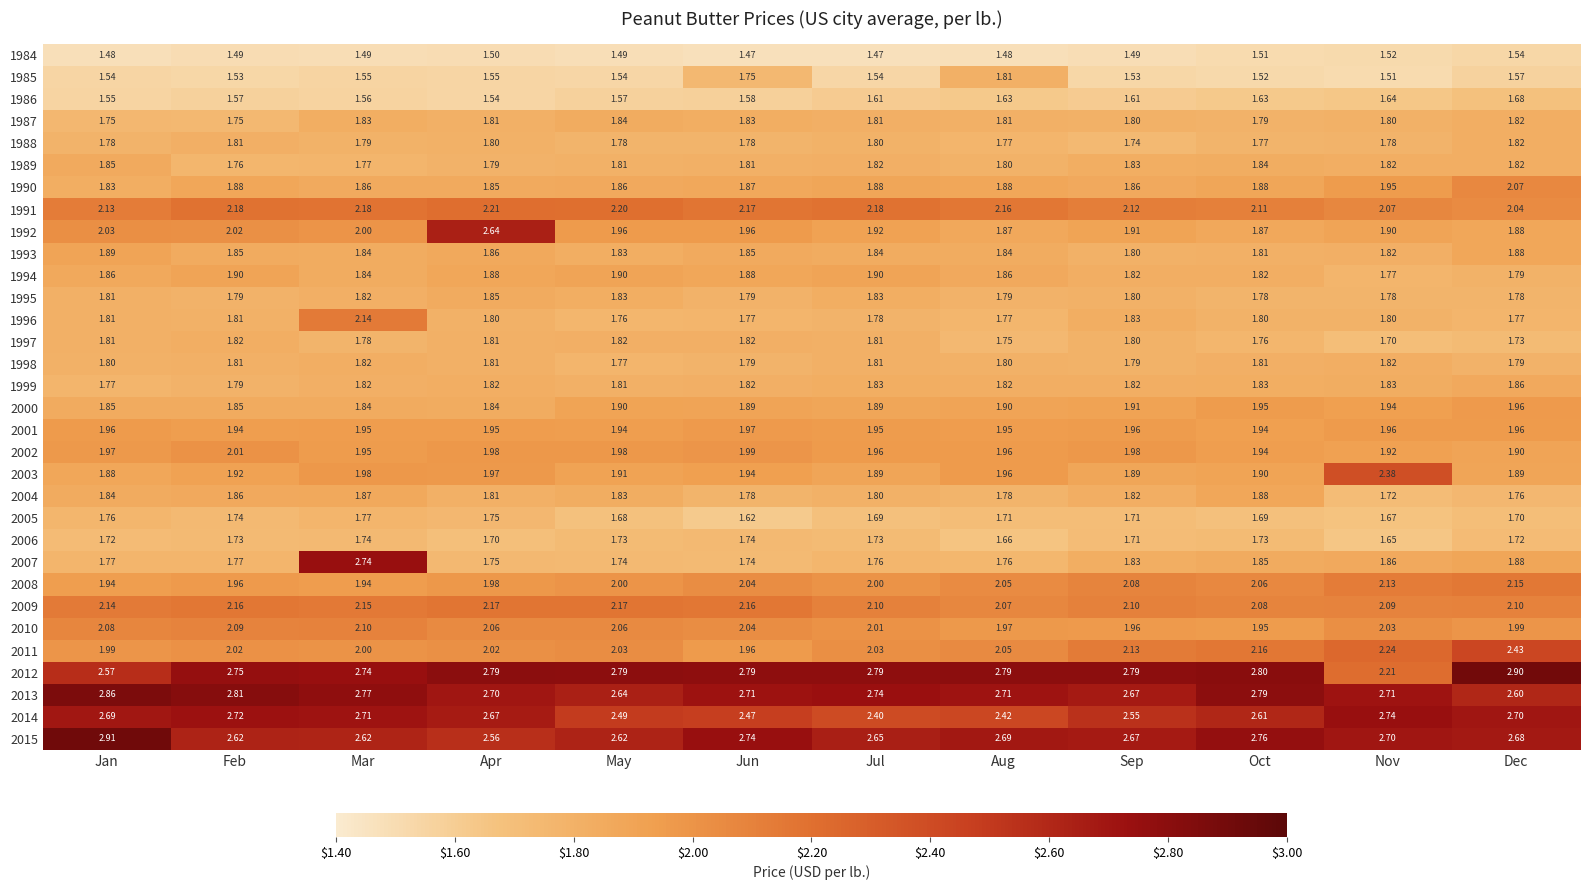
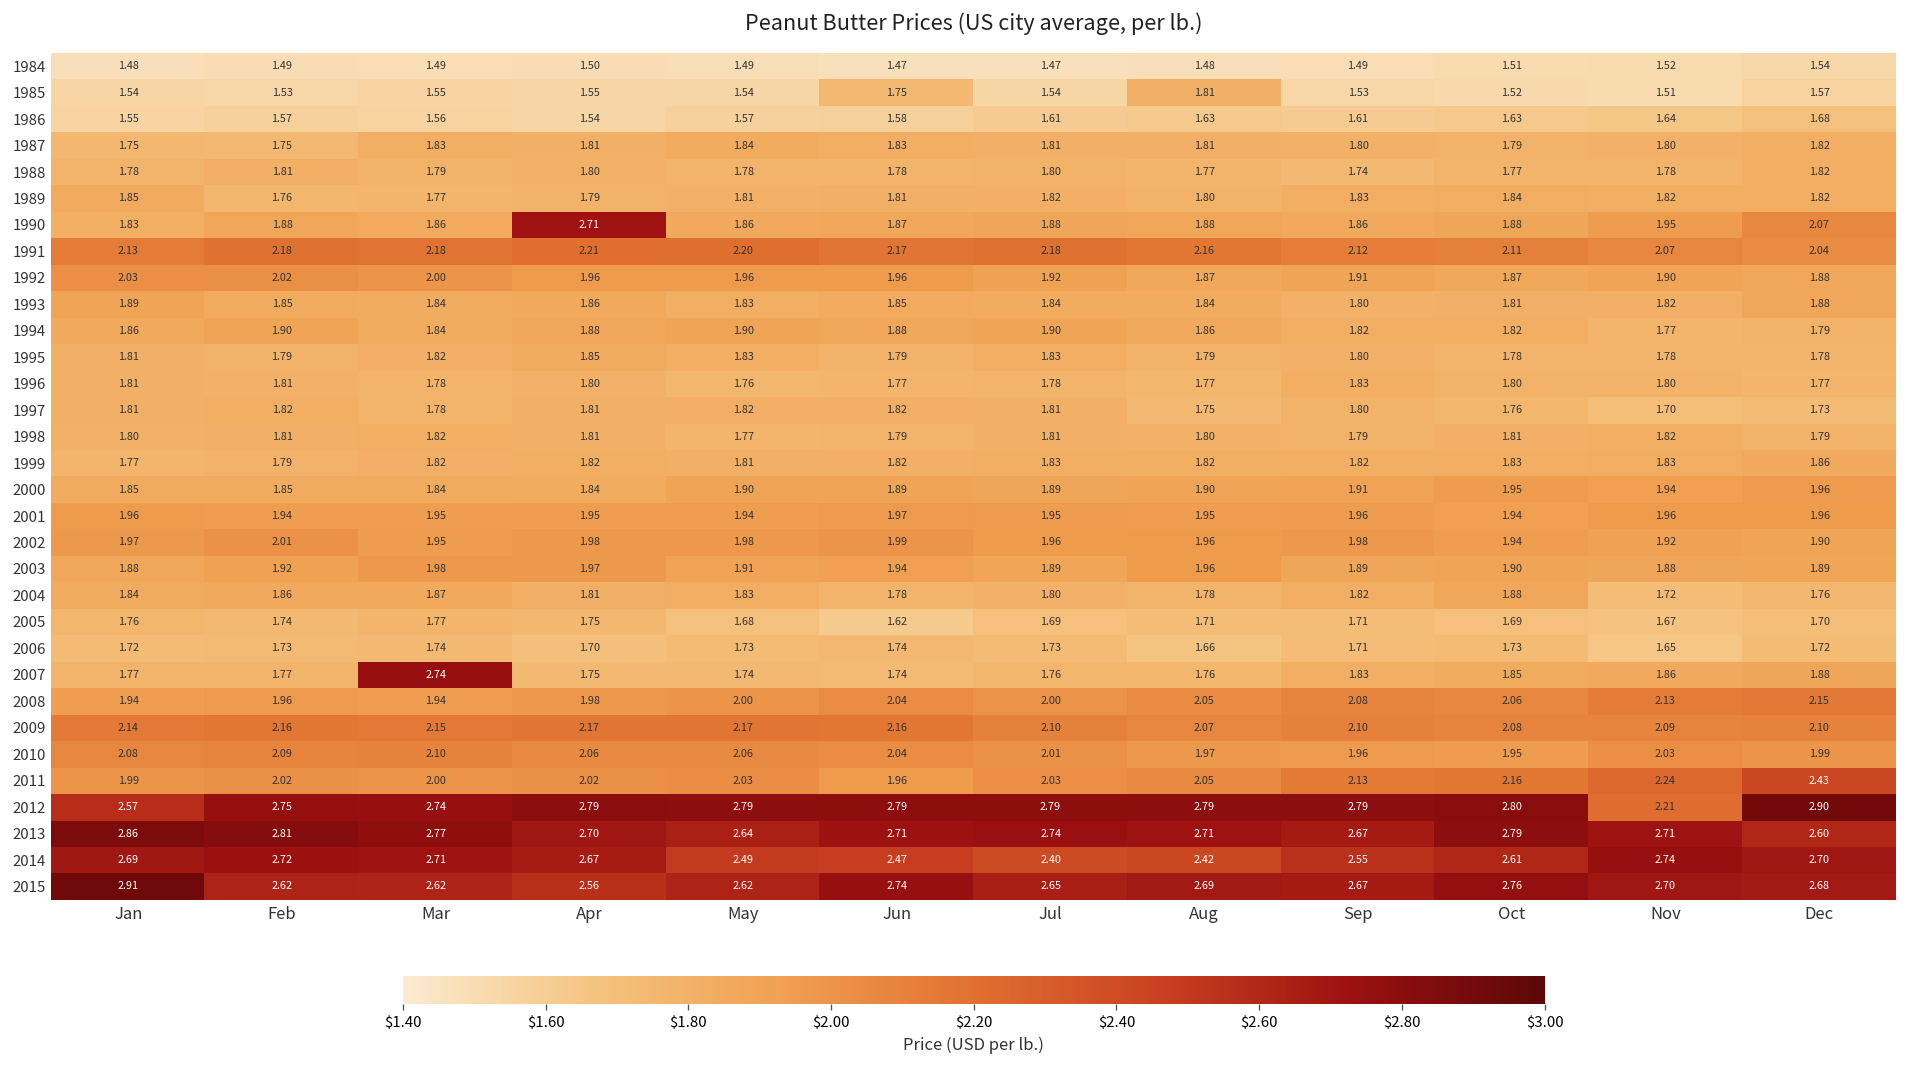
1990, Apr: 1.85 -> 2.71
1992, Apr: 2.64 -> 1.96
1996, Mar: 2.14 -> 1.78
2003, Nov: 2.38 -> 1.88
